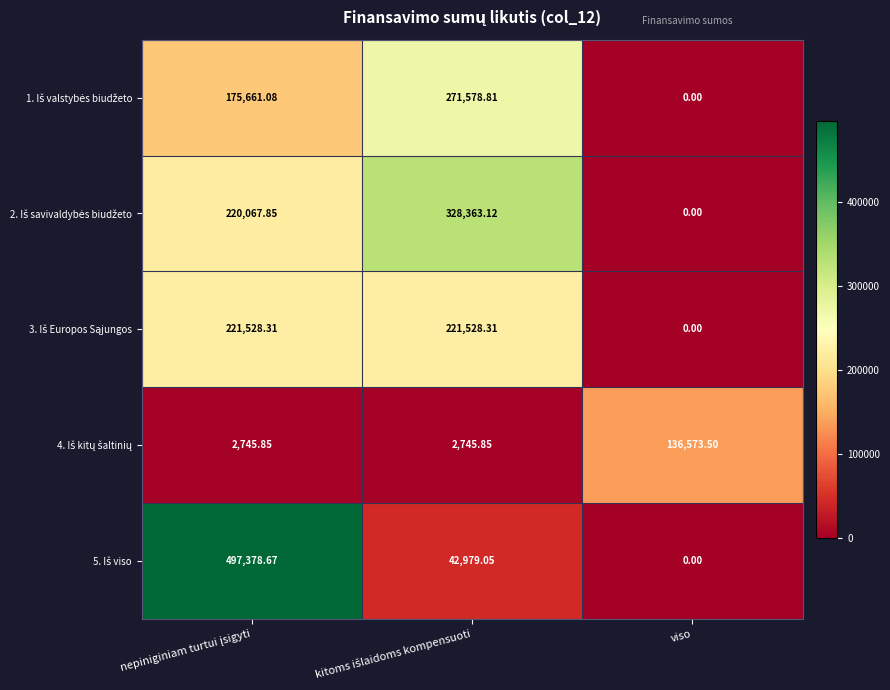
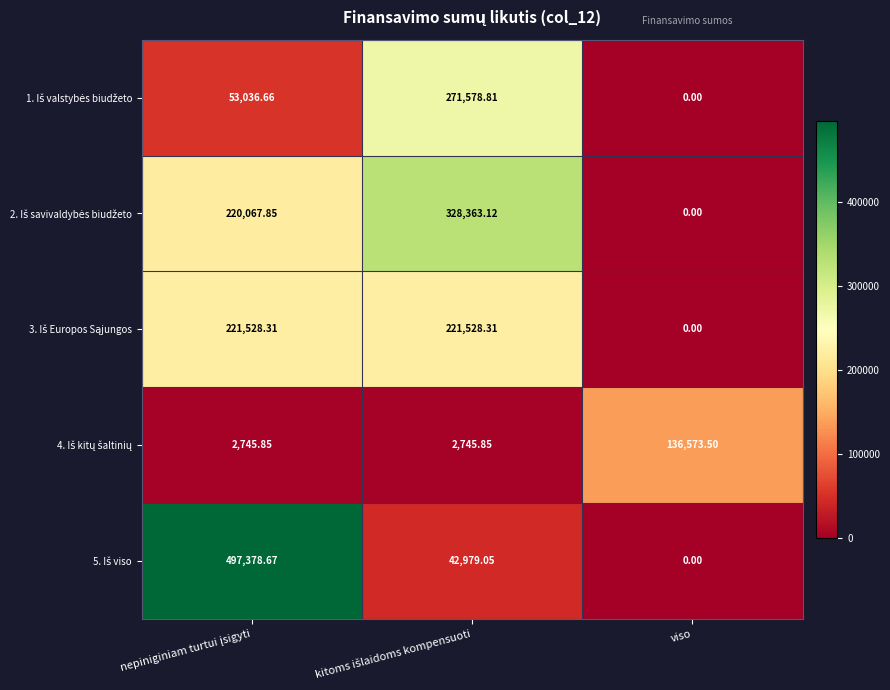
1. Iš valstybės biudžeto, nepiniginiam turtui įsigyti: 175,661.08 -> 53,036.66
